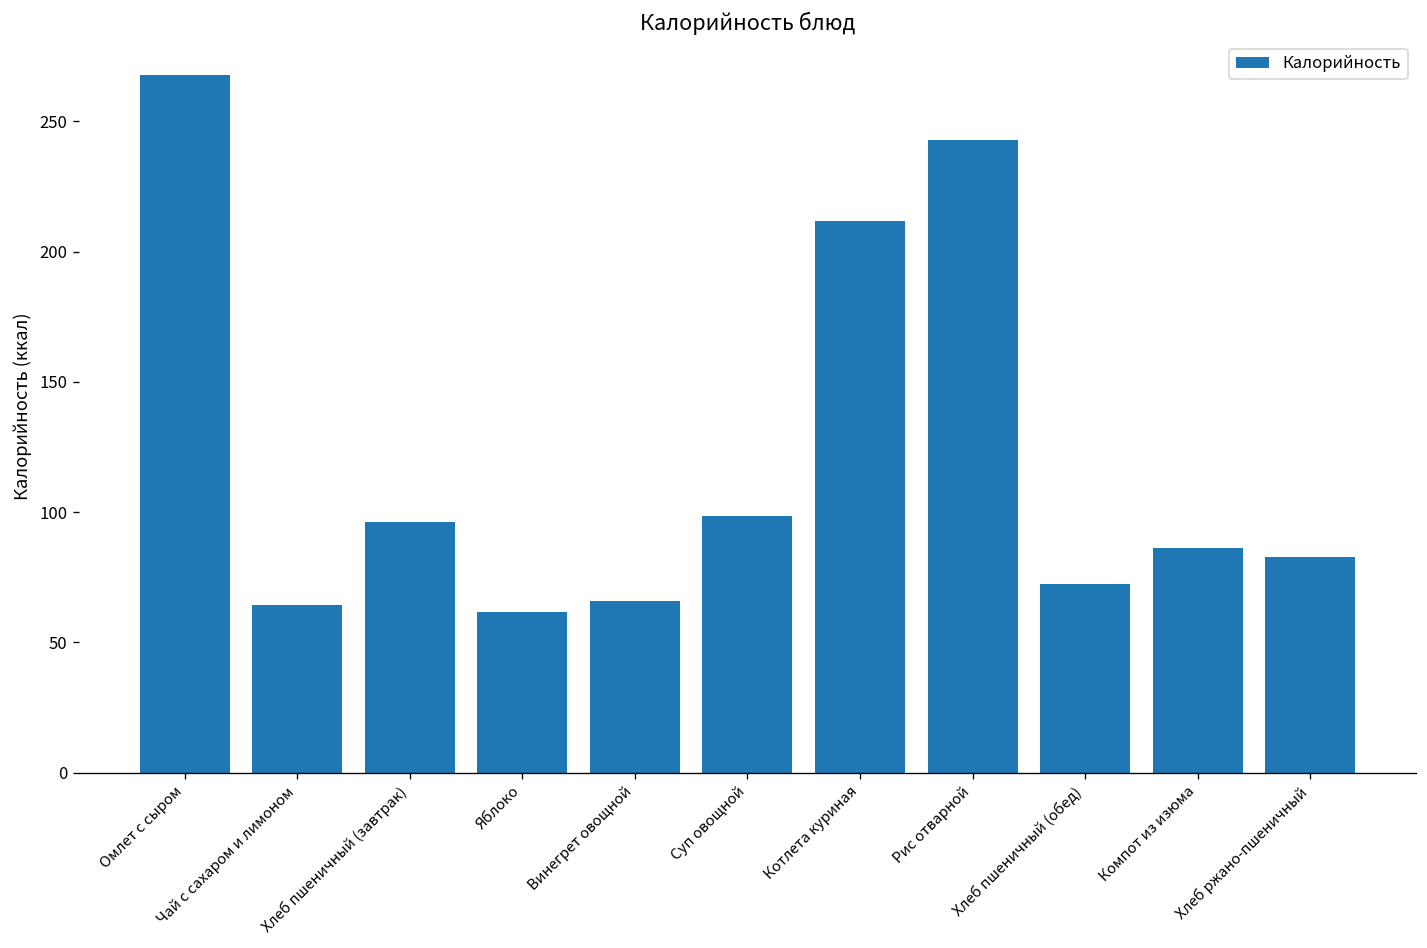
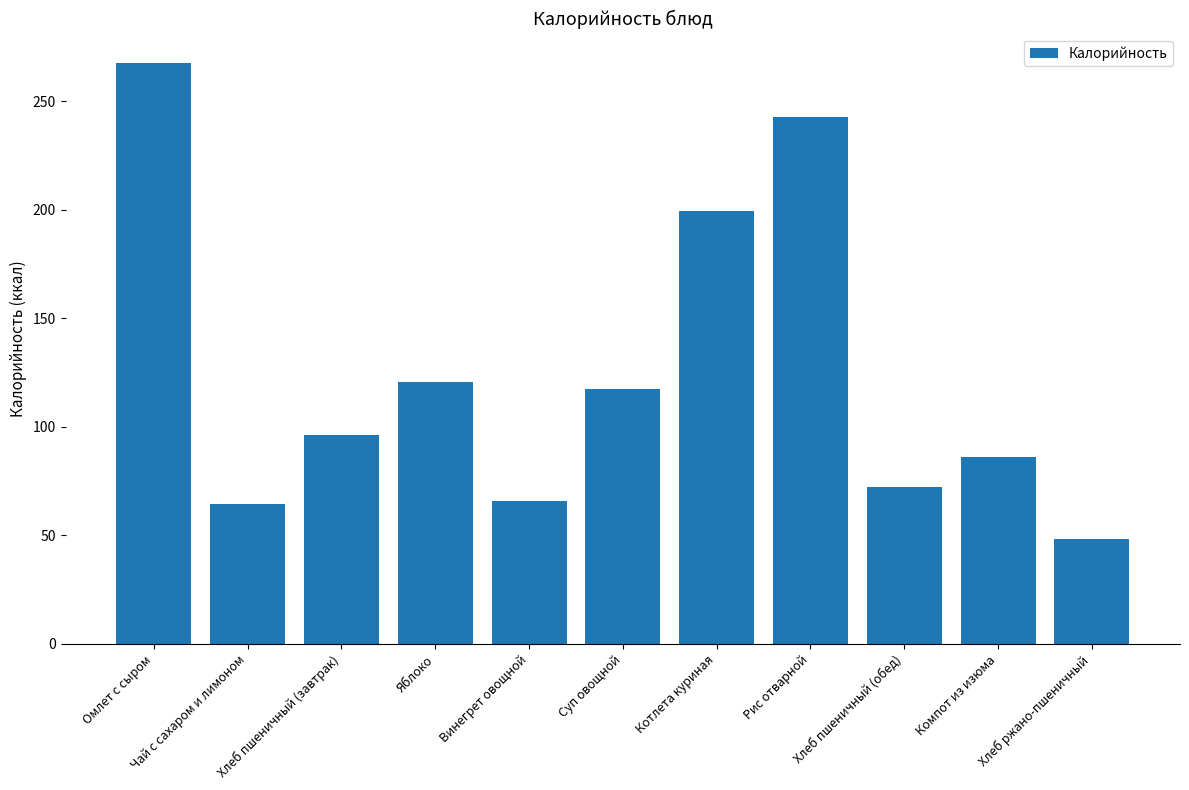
Яблоко: 62 -> 120
Суп овощной: 99 -> 117
Котлета куриная: 212 -> 199
Хлеб ржано-пшеничный: 83 -> 48
